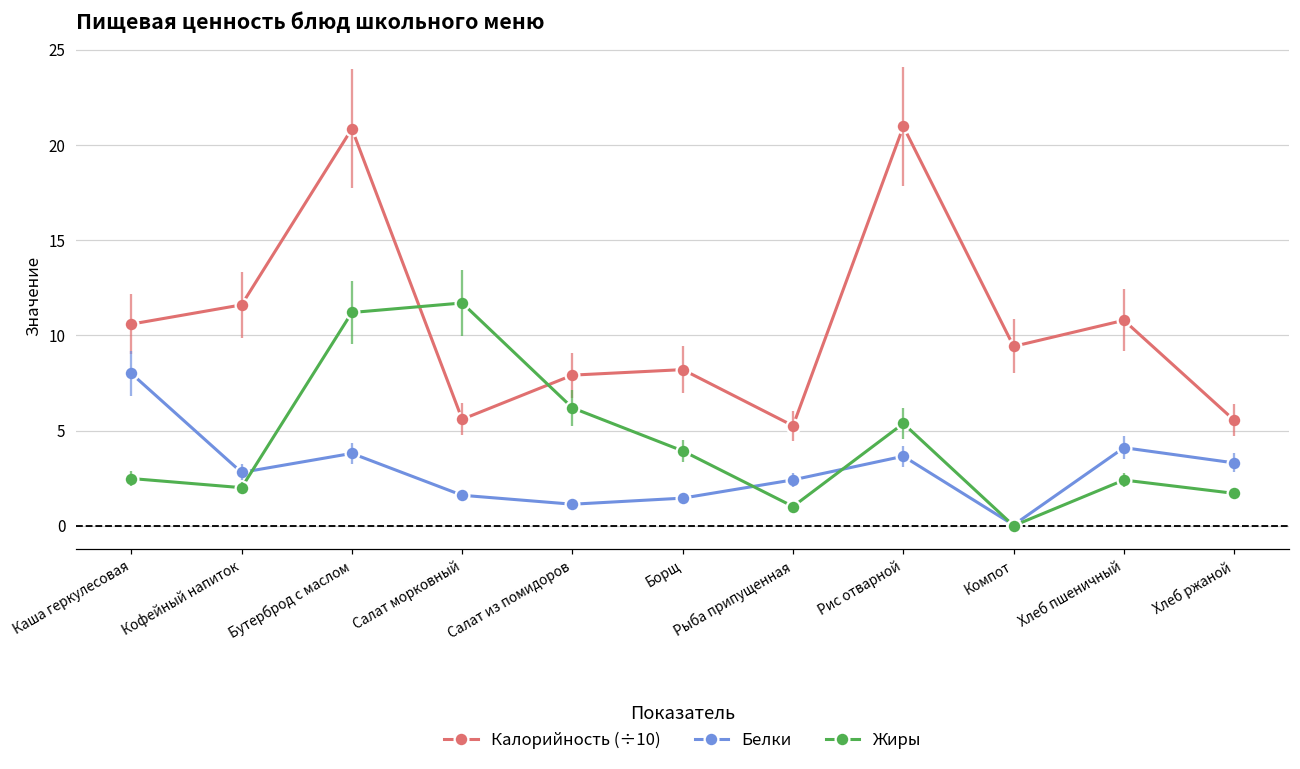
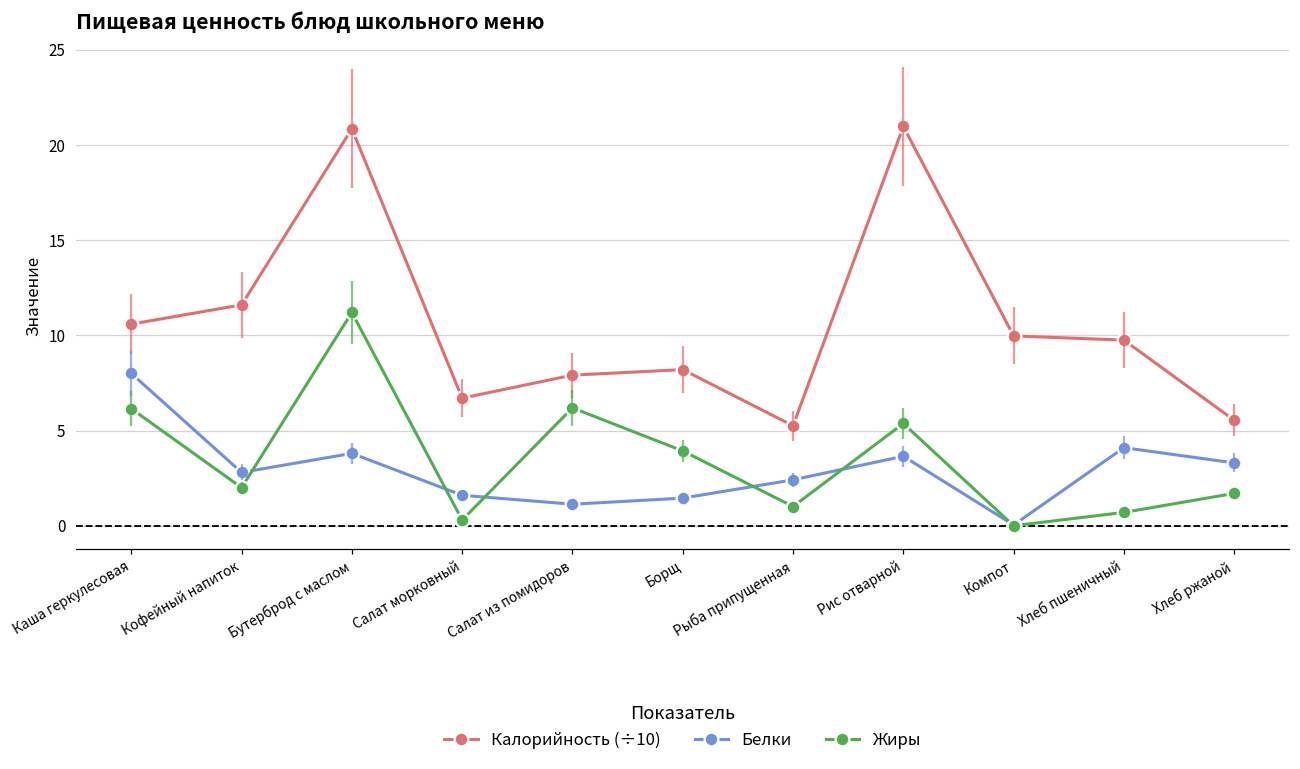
Жиры, Каша геркулесовая: 2.5 -> 6.2
Калорийность (÷10), Салат морковный: 5.6 -> 6.7
Жиры, Салат морковный: 11.7 -> 0.3
Калорийность (÷10), Компот: 9.4 -> 10.0
Калорийность (÷10), Хлеб пшеничный: 10.8 -> 9.8
Жиры, Хлеб пшеничный: 2.4 -> 0.7
